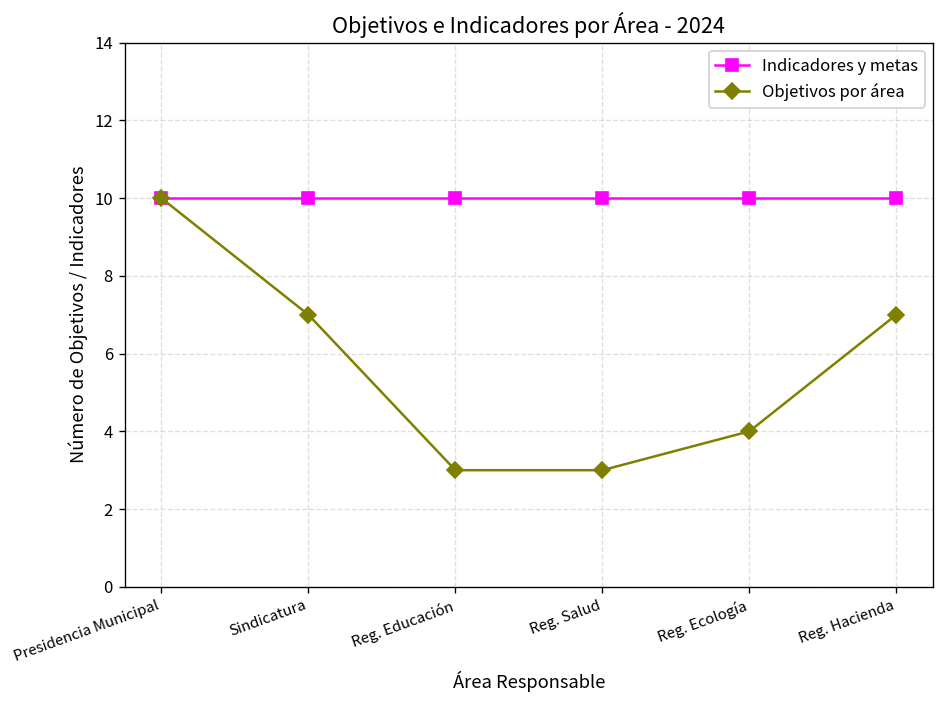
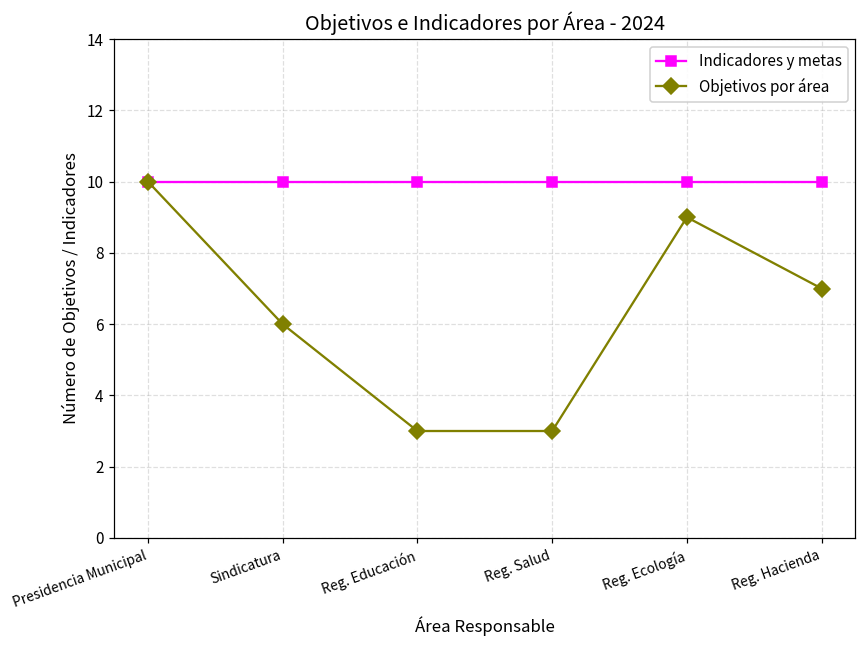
Objetivos por área, Sindicatura: 7 -> 6
Objetivos por área, Reg. Ecología: 4 -> 9
